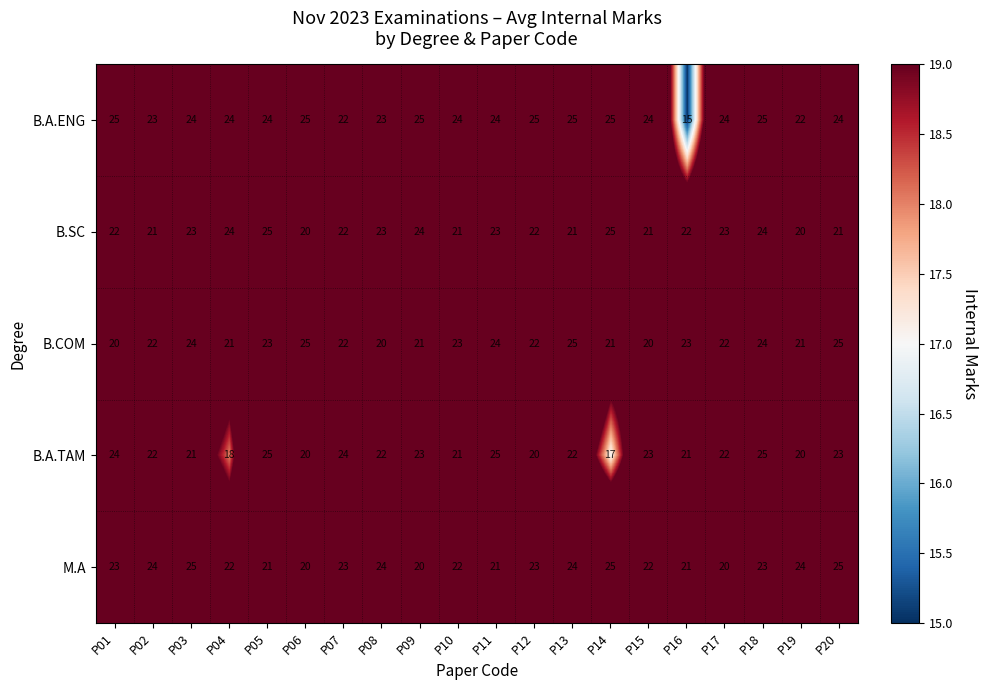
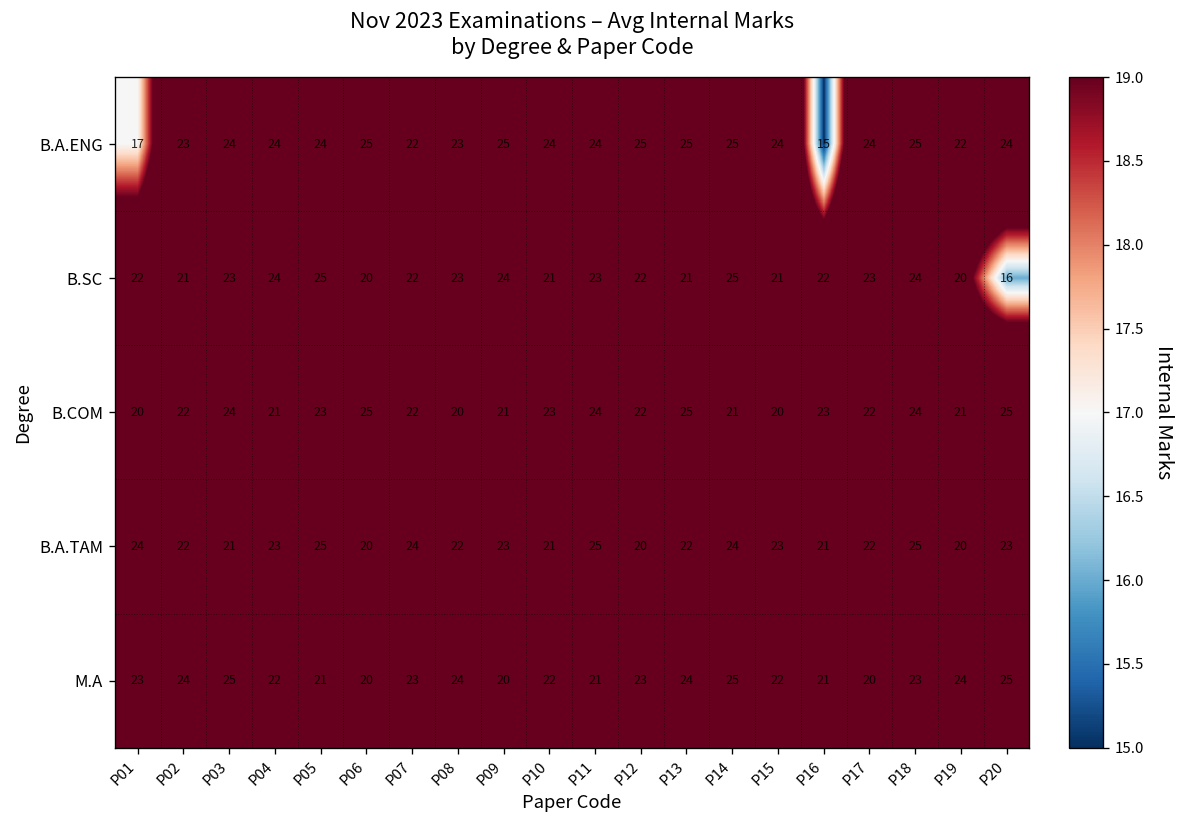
B.A.ENG, P01: 25 -> 17
B.SC, P20: 21 -> 16
B.A.TAM, P04: 18 -> 23
B.A.TAM, P14: 17 -> 24
